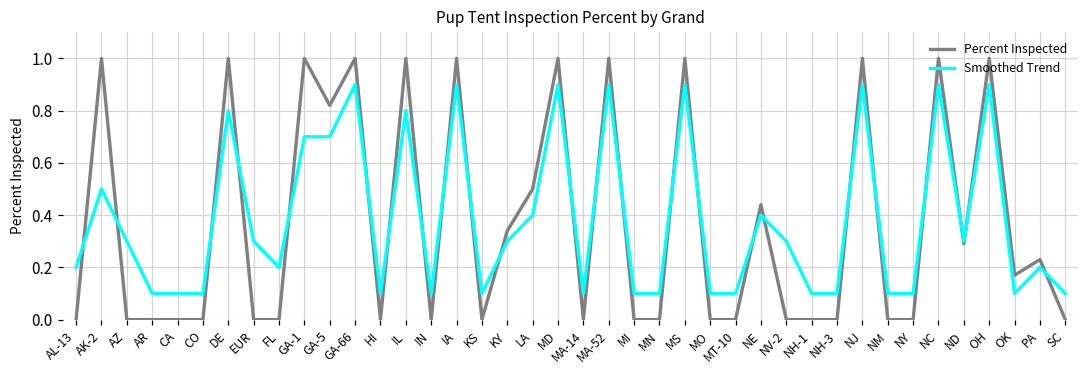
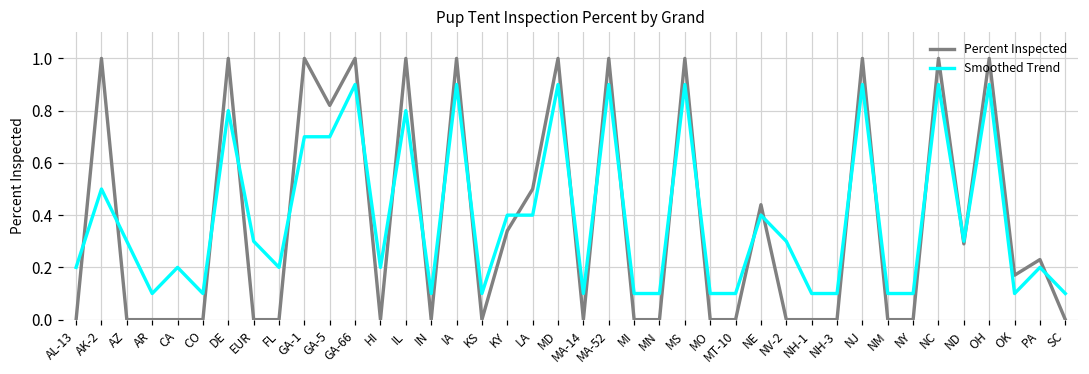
Smoothed Trend, CA: 0.1 -> 0.2
Smoothed Trend, HI: 0.1 -> 0.2
Smoothed Trend, KY: 0.3 -> 0.4
